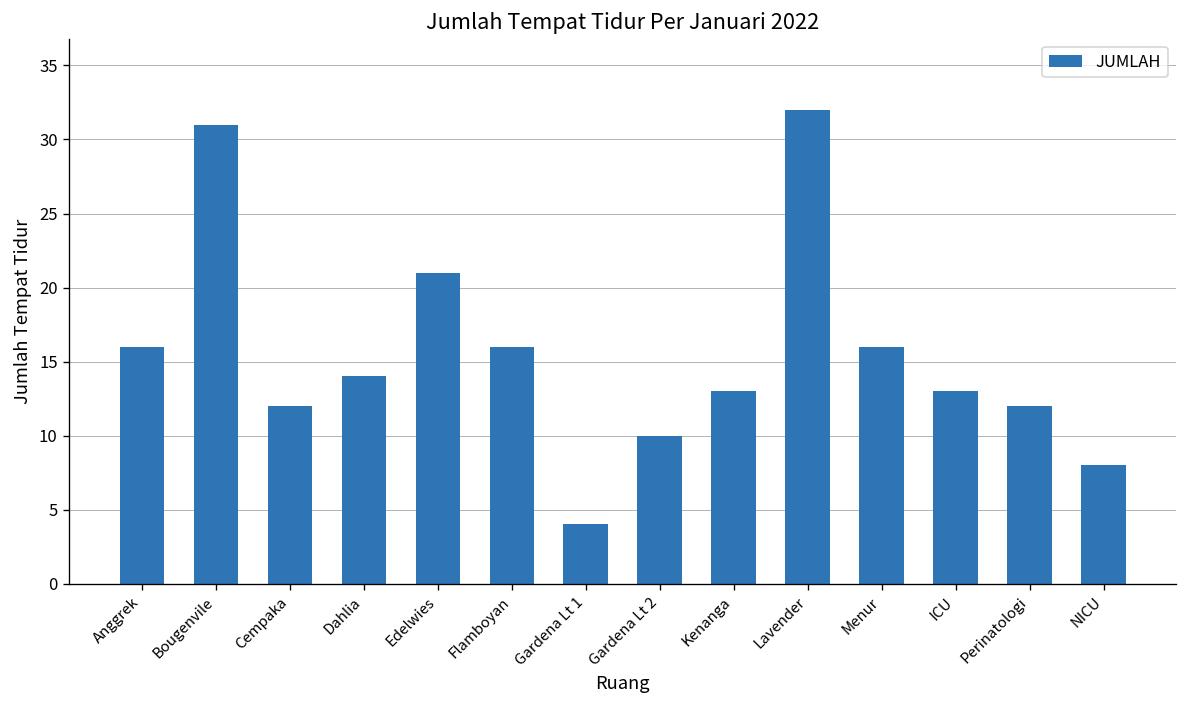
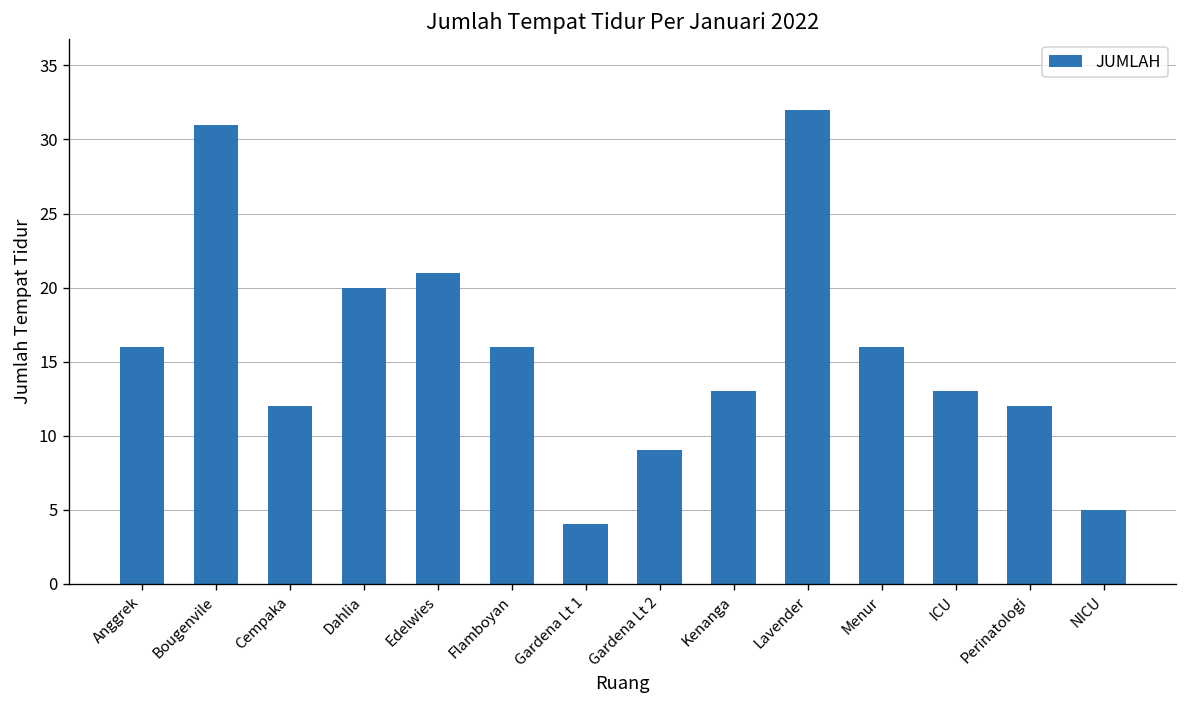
Dahlia: 14 -> 20
Gardena Lt 2: 10 -> 9
NICU: 8 -> 5
